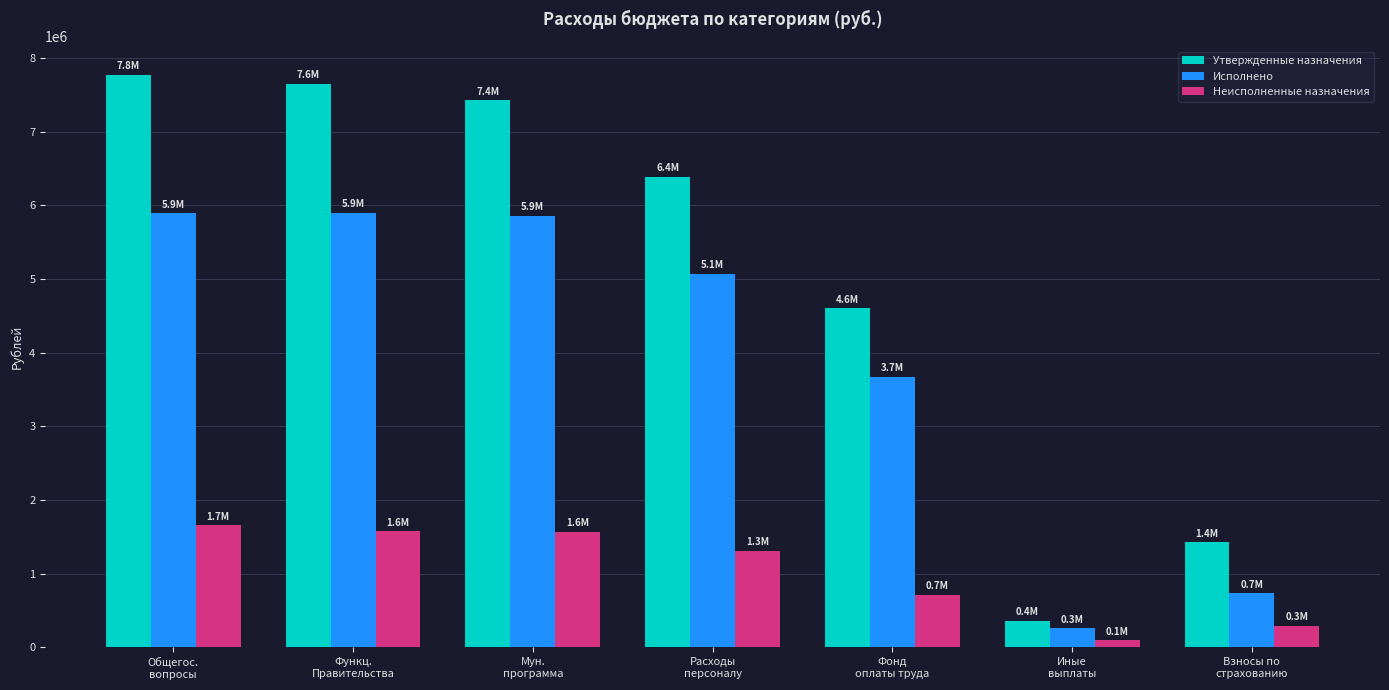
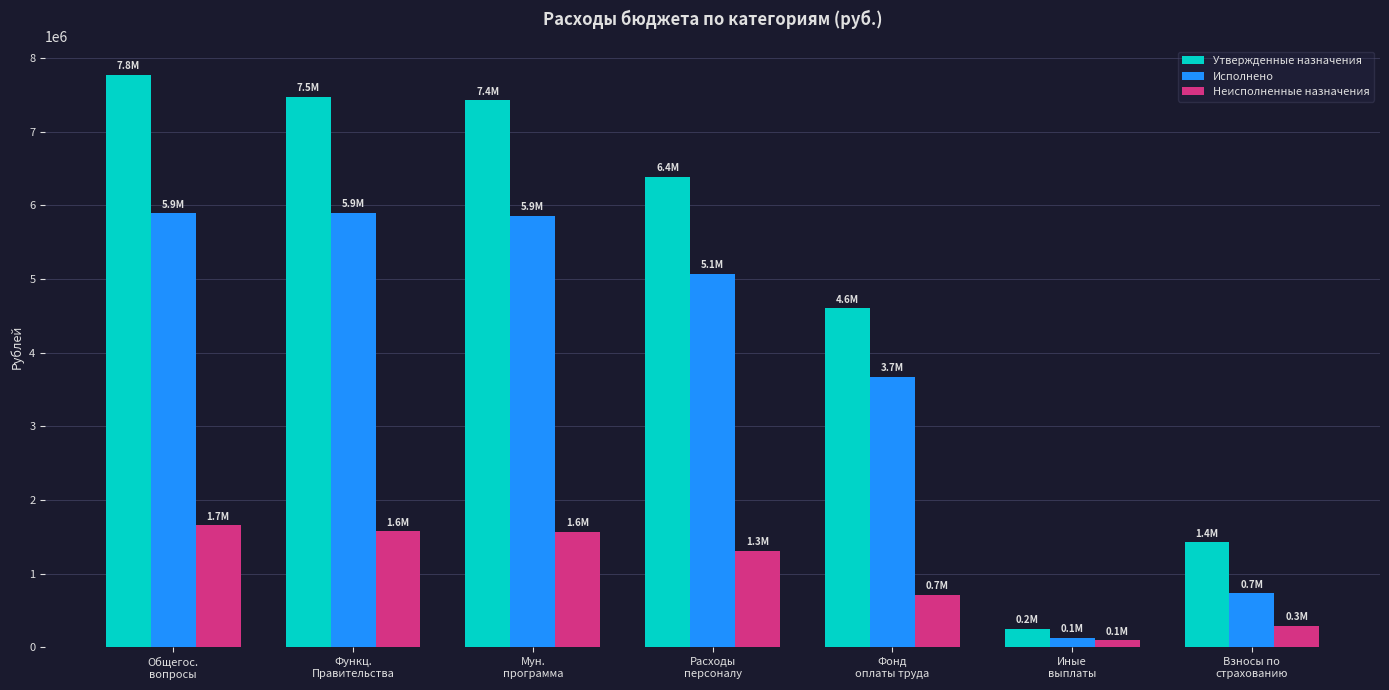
Утвержденные назначения, Функц. Правительства: 7.6M -> 7.5M
Утвержденные назначения, Иные выплаты: 0.4M -> 0.2M
Исполнено, Иные выплаты: 0.3M -> 0.1M
